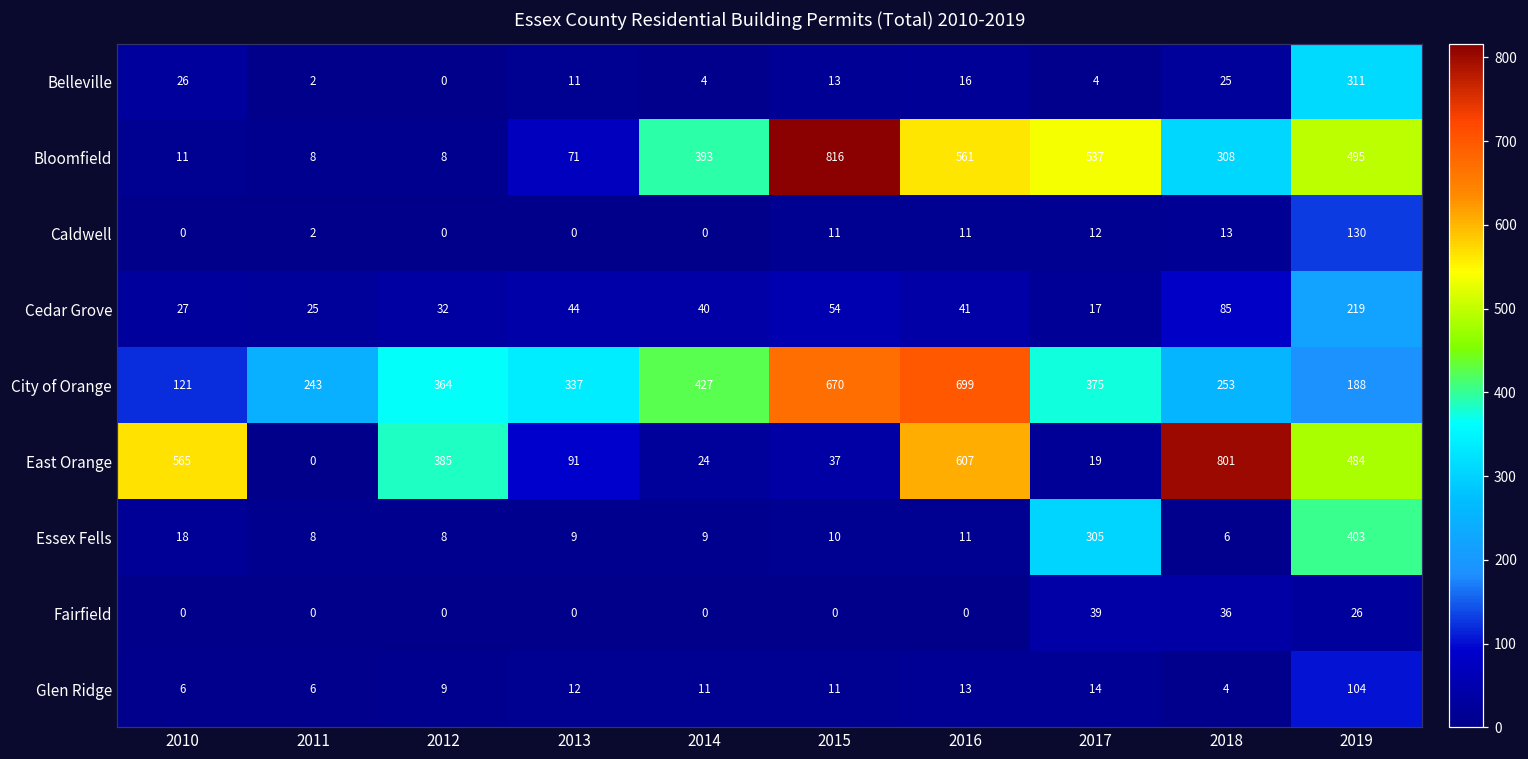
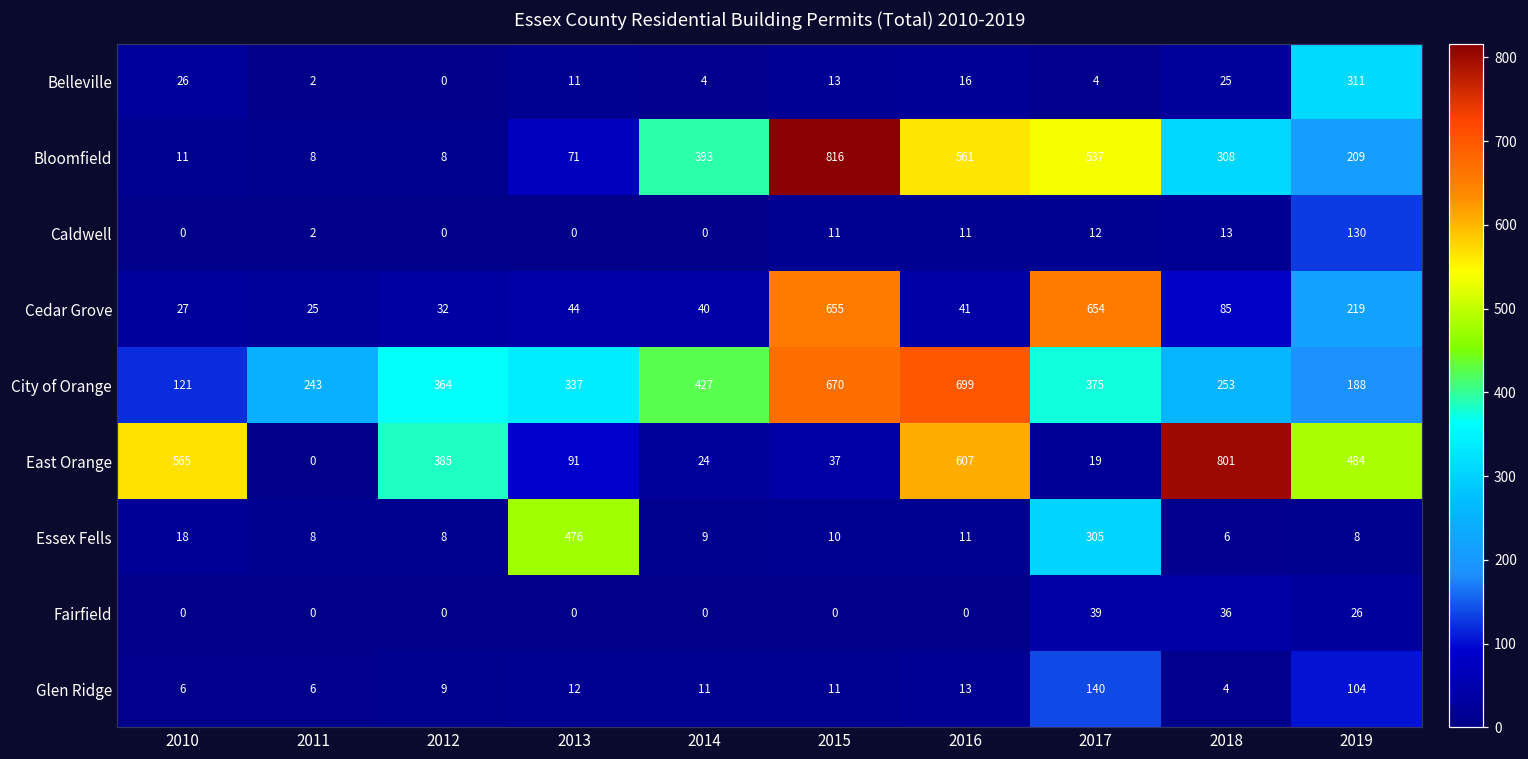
Bloomfield, 2019: 495 -> 209
Cedar Grove, 2015: 54 -> 655
Cedar Grove, 2017: 17 -> 654
Essex Fells, 2013: 9 -> 476
Essex Fells, 2019: 403 -> 8
Glen Ridge, 2017: 14 -> 140
